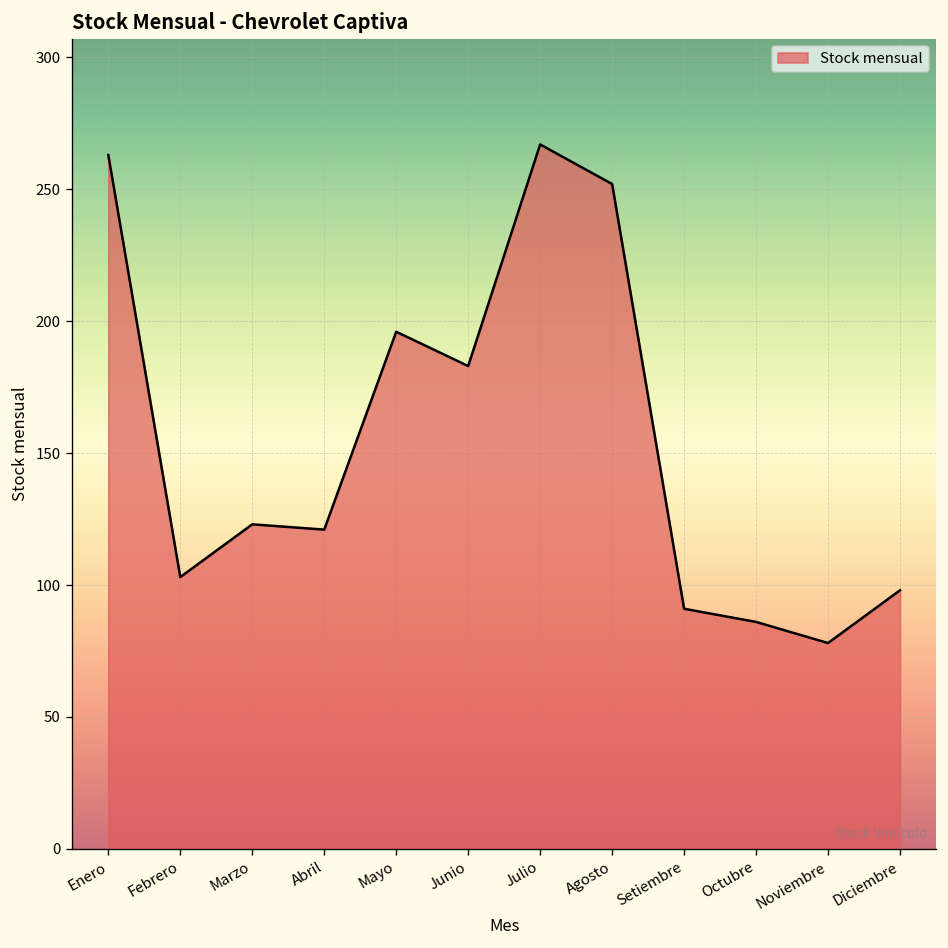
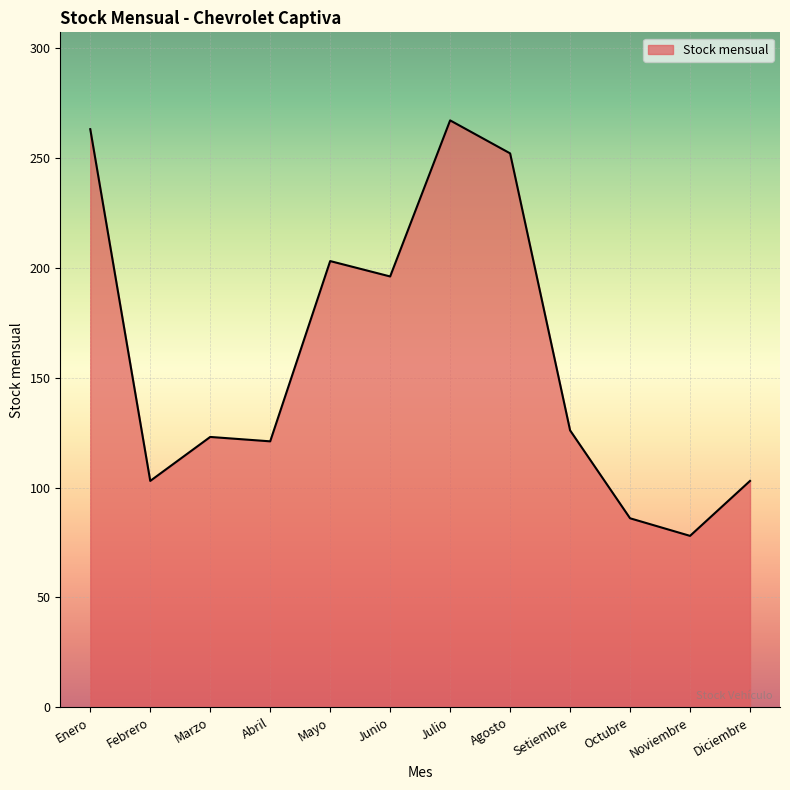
Mayo: 196 -> 203
Junio: 183 -> 196
Setiembre: 91 -> 126
Diciembre: 98 -> 103
